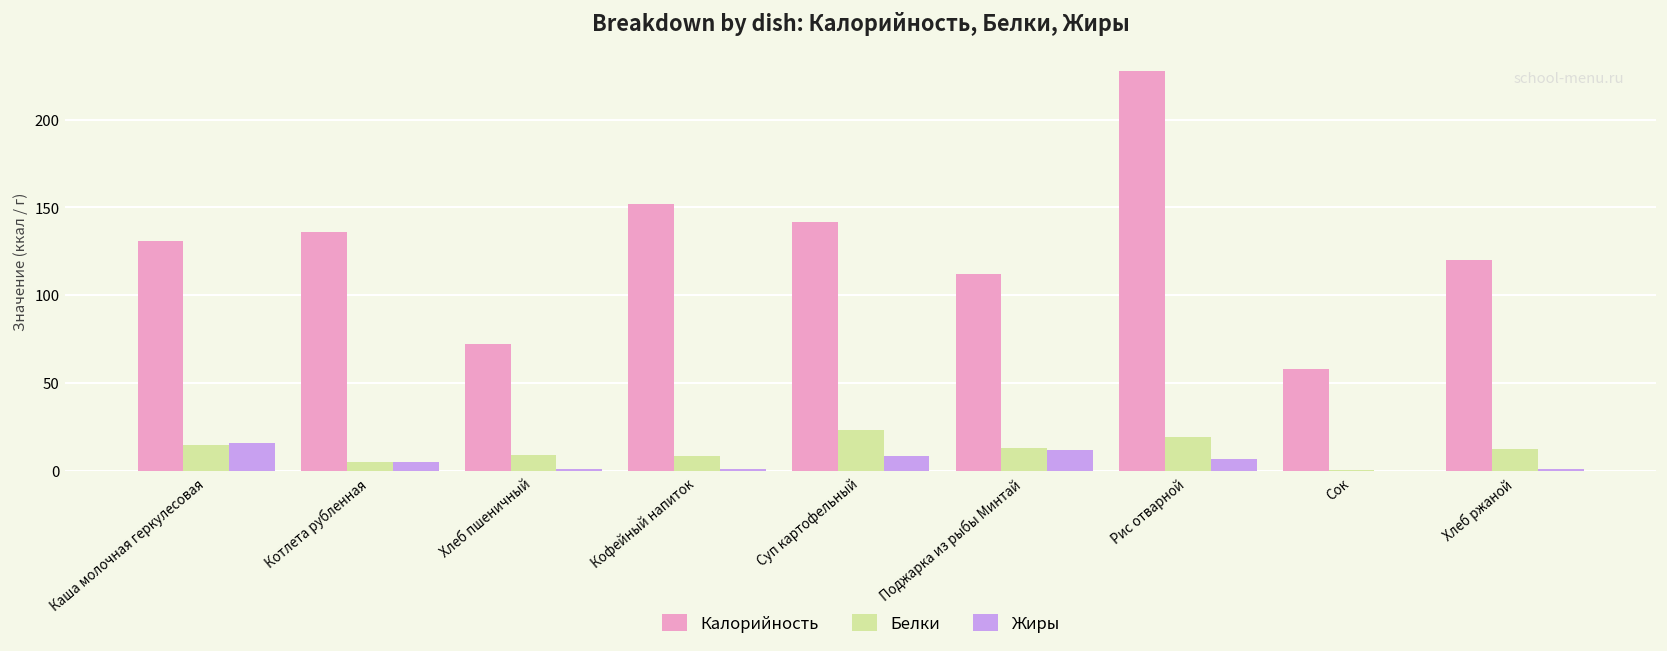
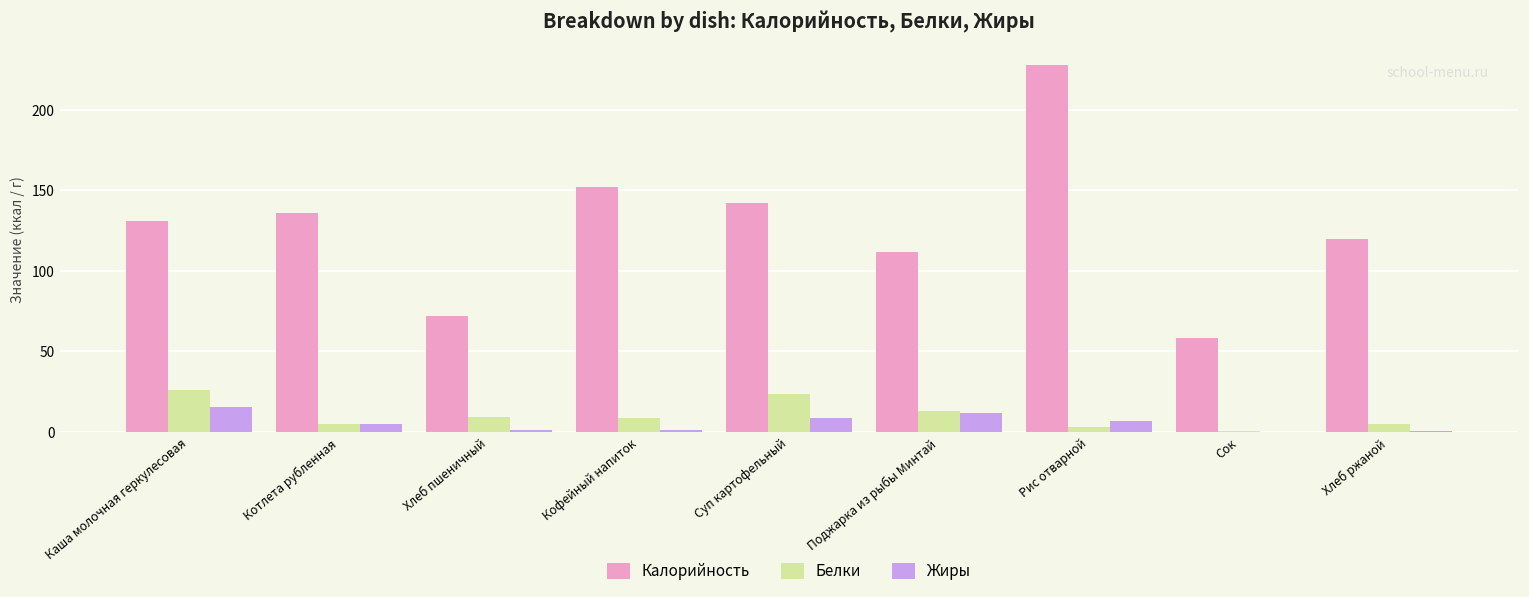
Белки, Каша молочная геркулесовая: 15 -> 26
Белки, Рис отварной: 19 -> 3
Белки, Хлеб ржаной: 12 -> 5
